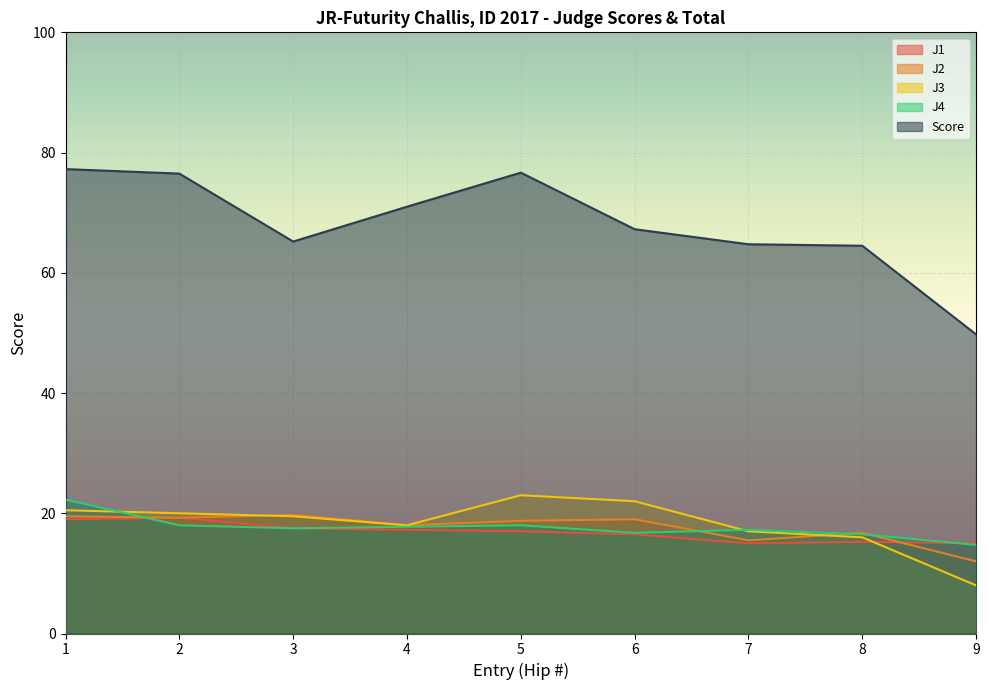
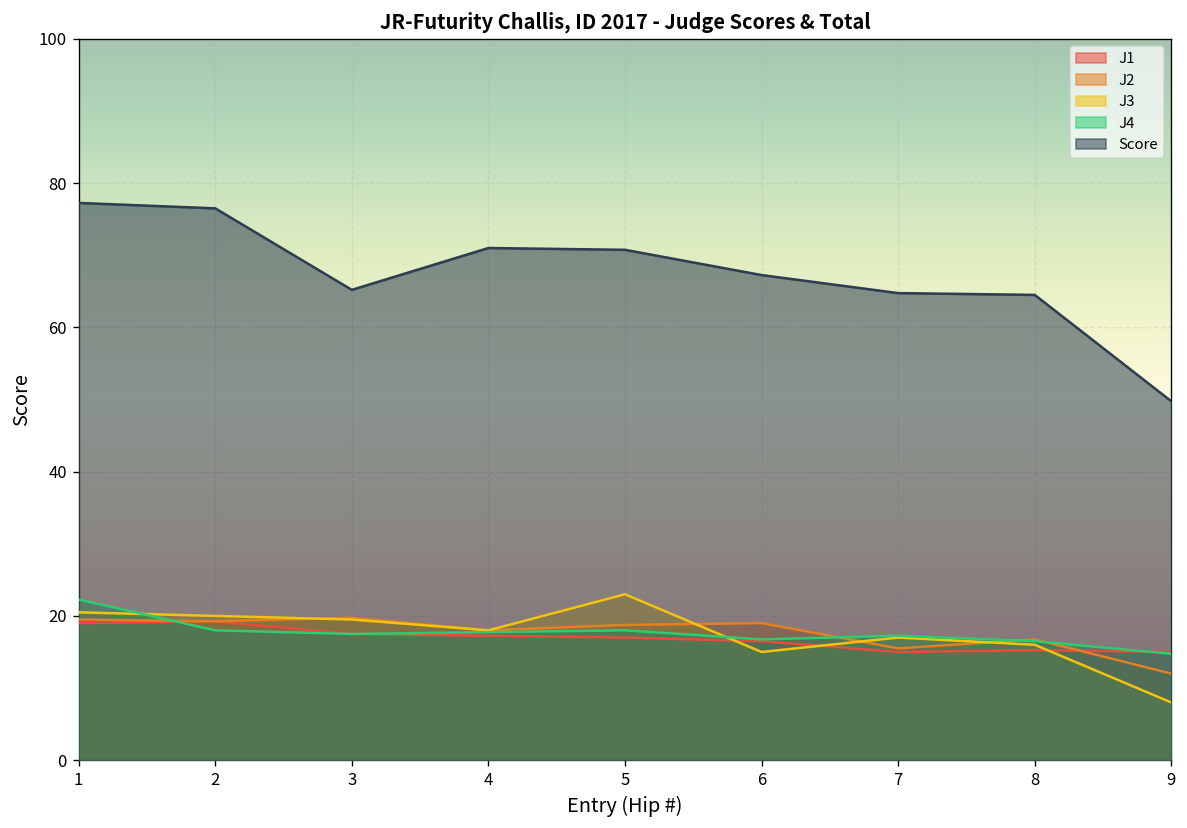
Score, 5: 77 -> 71
J3, 6: 22 -> 15
